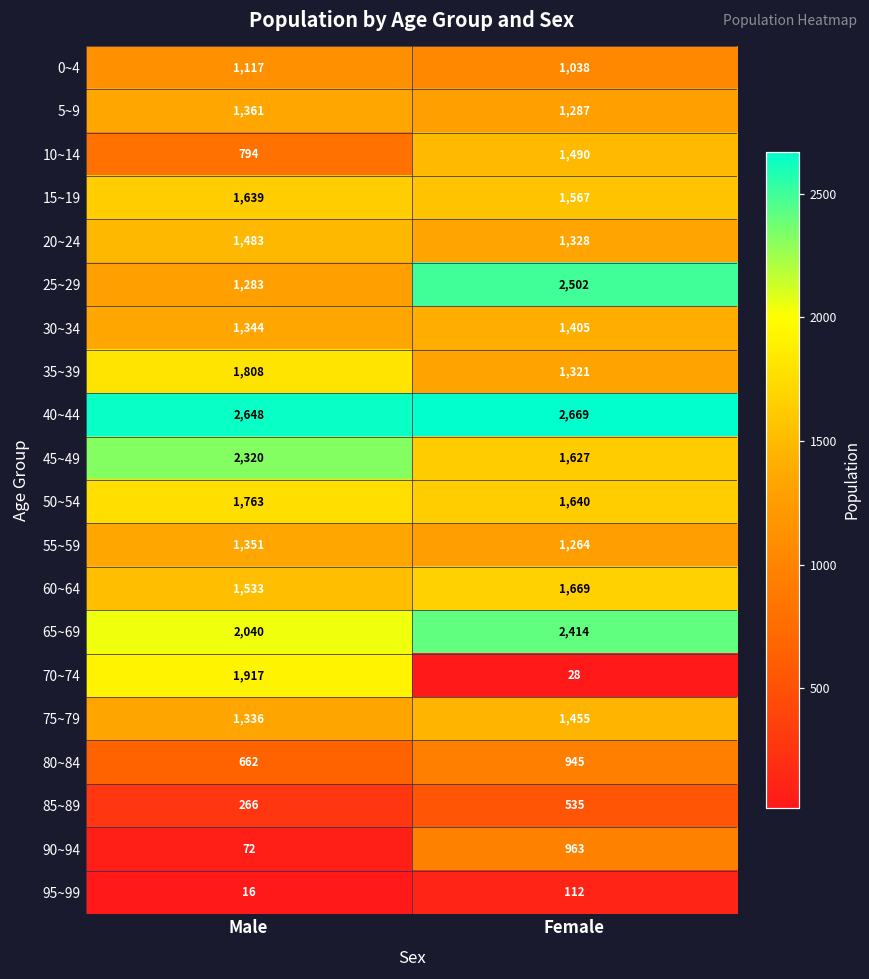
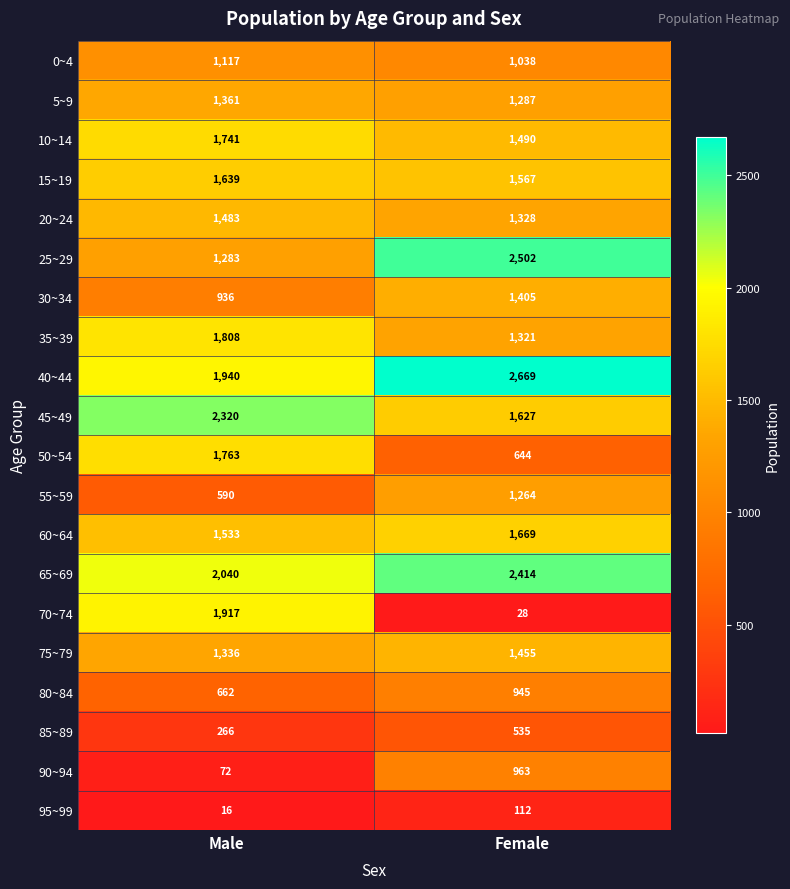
10~14, Male: 794 -> 1,741
30~34, Male: 1,344 -> 936
40~44, Male: 2,648 -> 1,940
50~54, Female: 1,640 -> 644
55~59, Male: 1,351 -> 590
